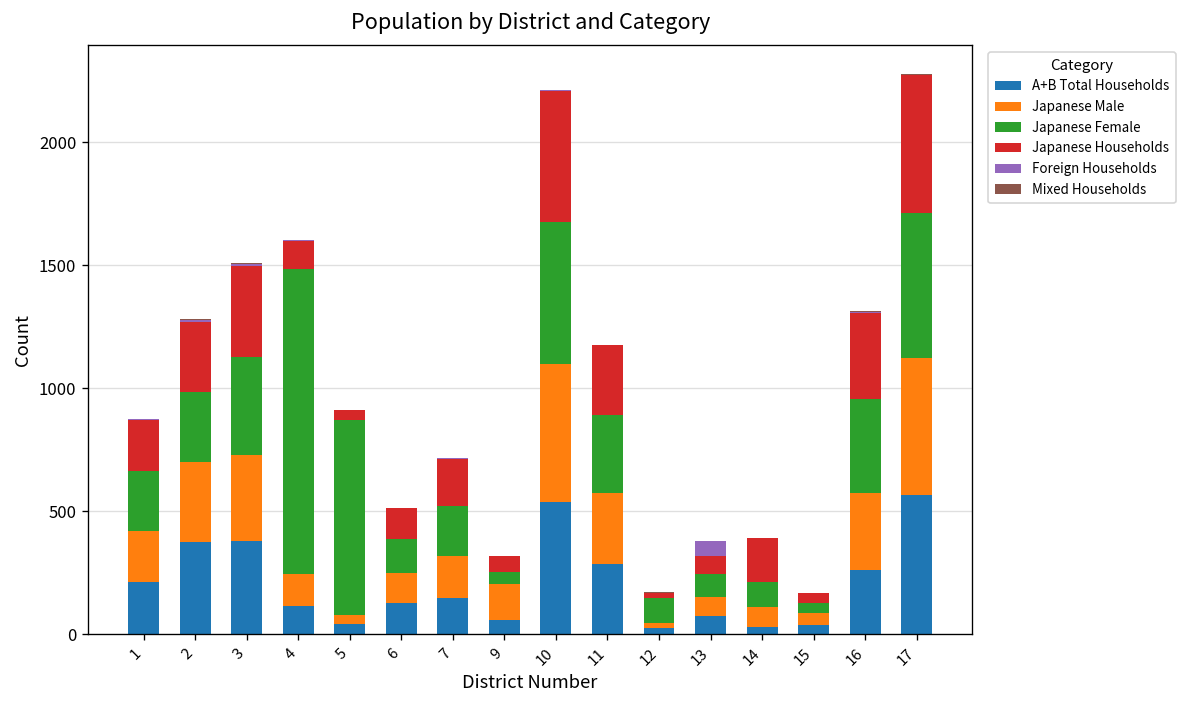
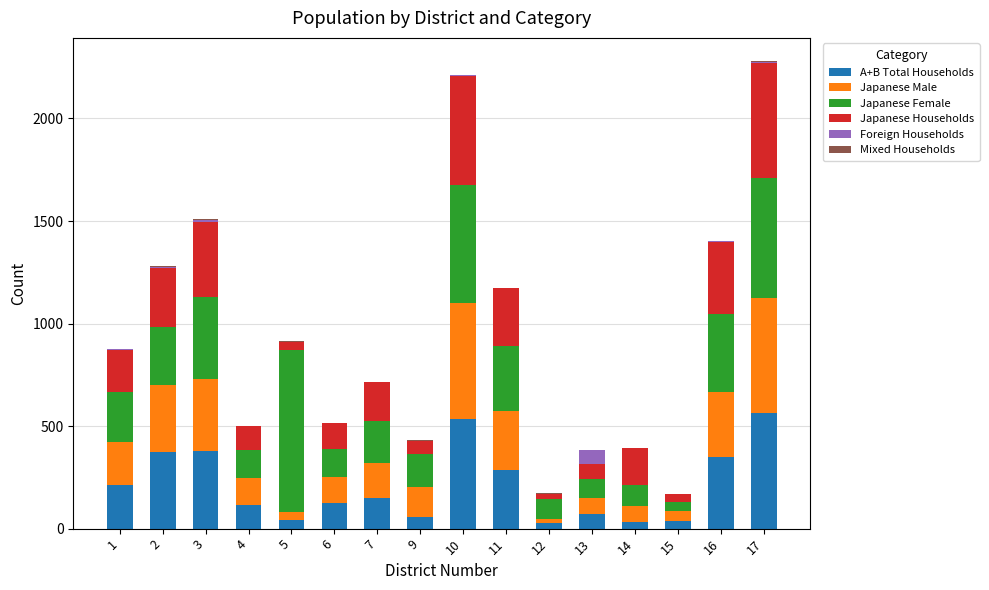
Japanese Female, 4: 1240 -> 140
Japanese Female, 9: 50 -> 160
A+B Total Households, 16: 260 -> 350
